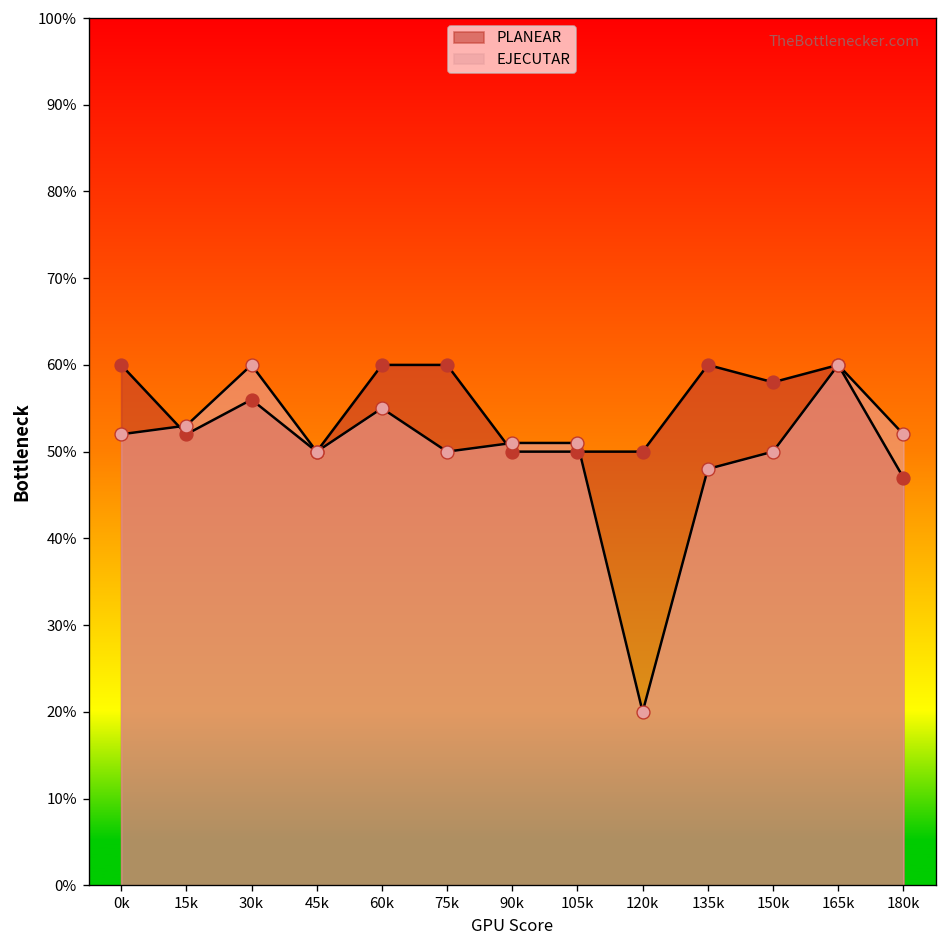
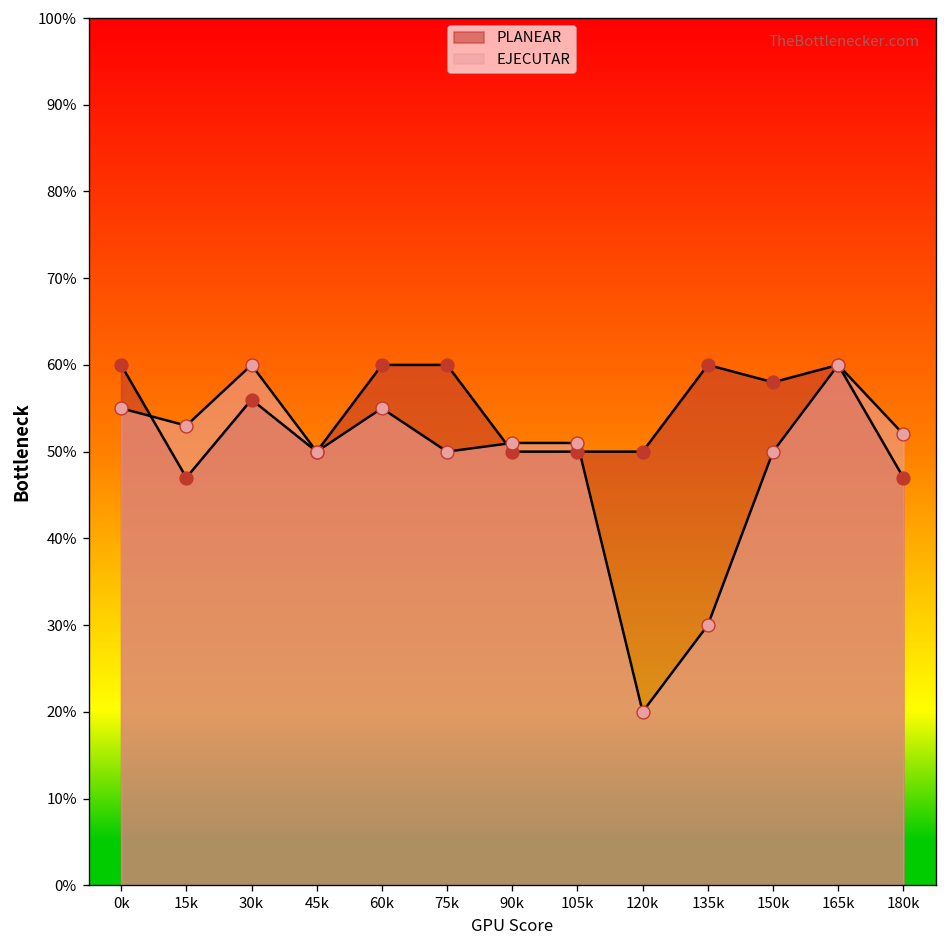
EJECUTAR, 0k: 52% -> 55%
PLANEAR, 15k: 52% -> 47%
EJECUTAR, 135k: 48% -> 30%
